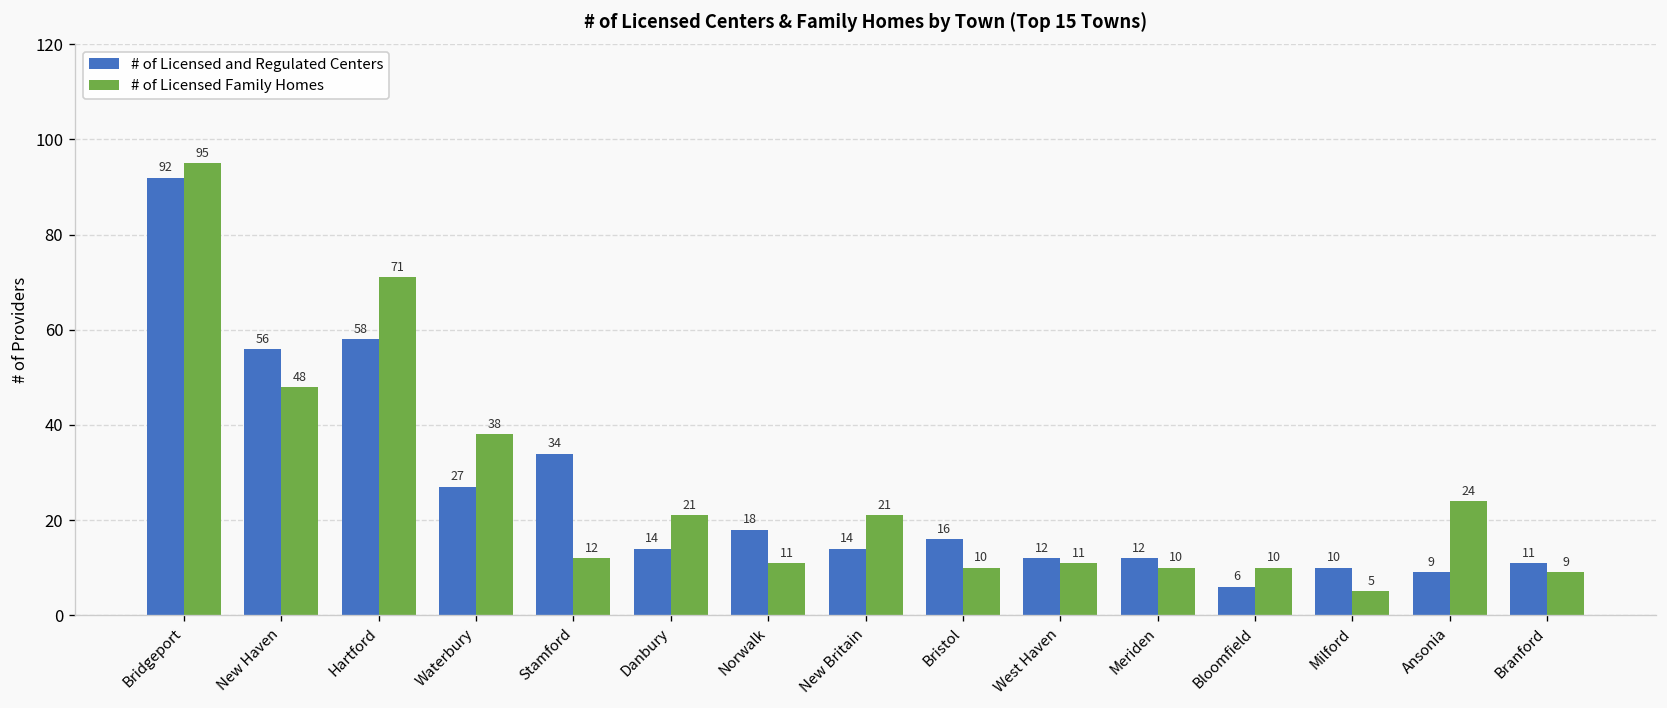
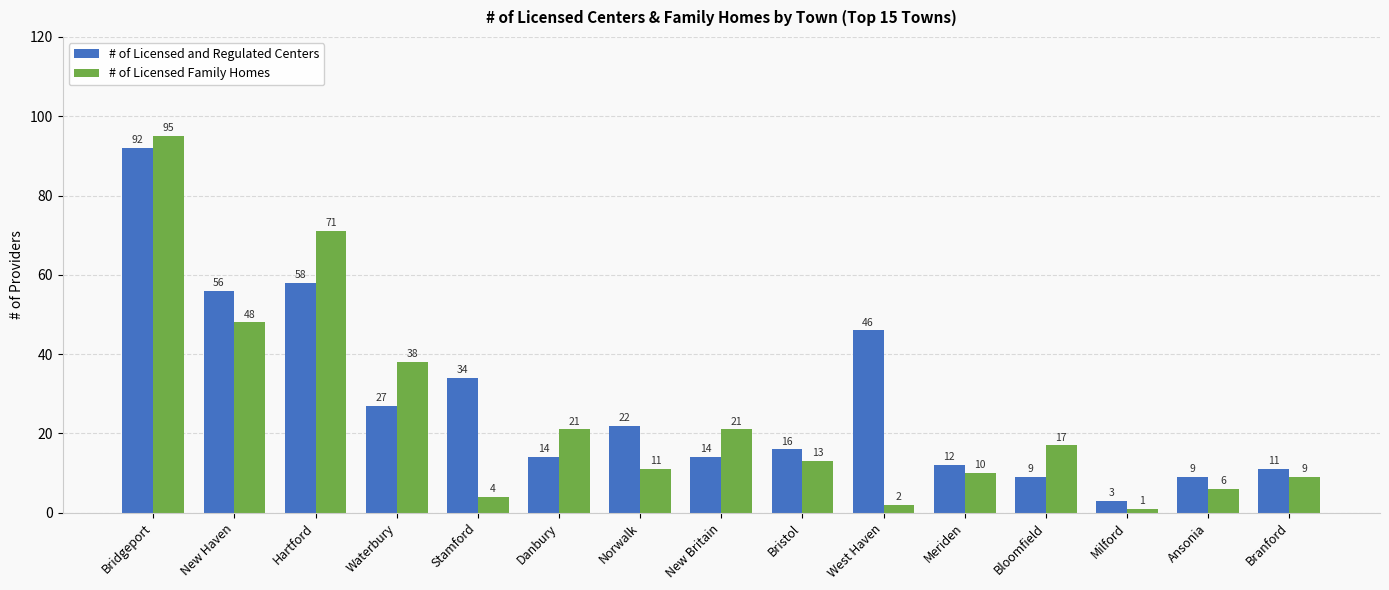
# of Licensed Family Homes, Stamford: 12 -> 4
# of Licensed and Regulated Centers, Norwalk: 18 -> 22
# of Licensed Family Homes, Bristol: 10 -> 13
# of Licensed and Regulated Centers, West Haven: 12 -> 46
# of Licensed Family Homes, West Haven: 11 -> 2
# of Licensed and Regulated Centers, Bloomfield: 6 -> 9
# of Licensed Family Homes, Bloomfield: 10 -> 17
# of Licensed and Regulated Centers, Milford: 10 -> 3
# of Licensed Family Homes, Milford: 5 -> 1
# of Licensed Family Homes, Ansonia: 24 -> 6
